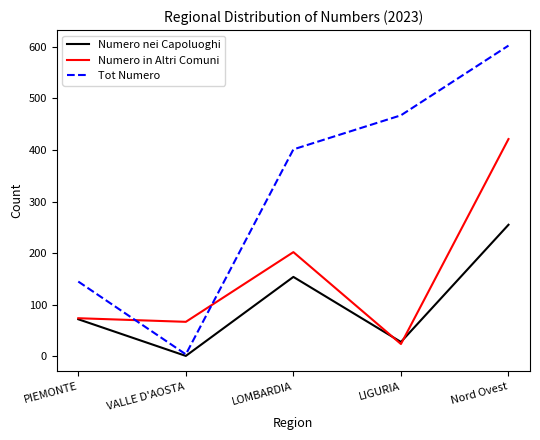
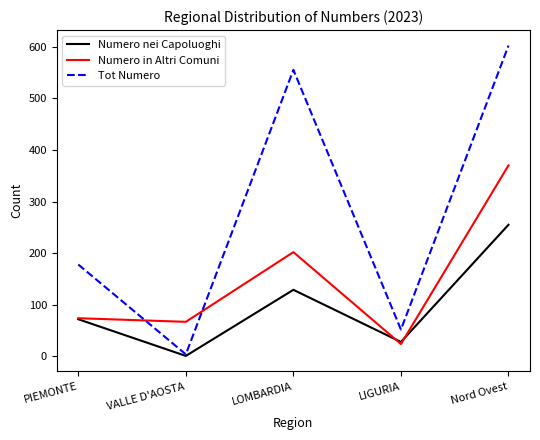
Tot Numero, PIEMONTE: 150 -> 180
Numero nei Capoluoghi, LOMBARDIA: 150 -> 130
Tot Numero, LOMBARDIA: 400 -> 560
Tot Numero, LIGURIA: 470 -> 50
Numero in Altri Comuni, Nord Ovest: 420 -> 370
